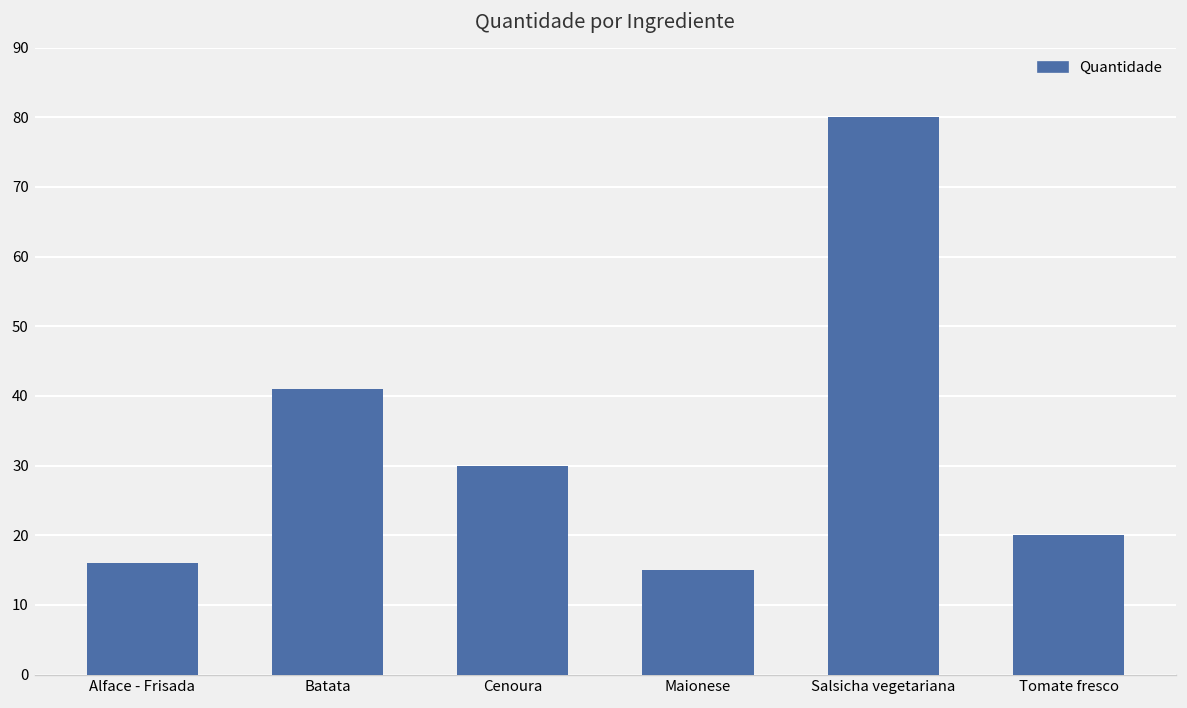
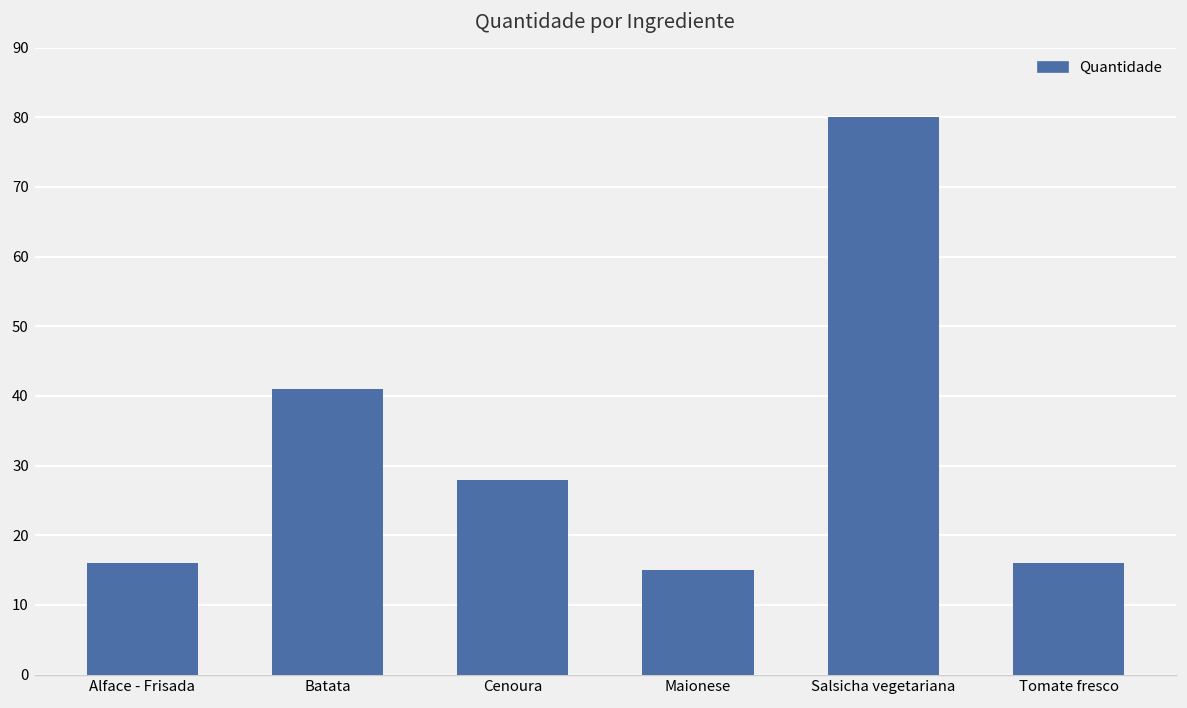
Cenoura: 30 -> 28
Tomate fresco: 20 -> 16
